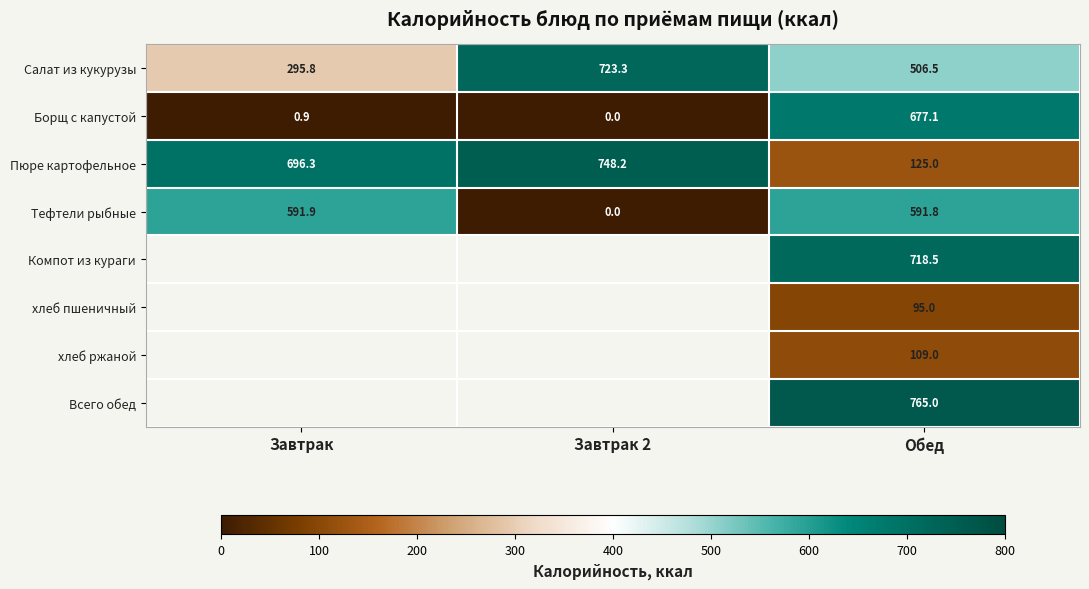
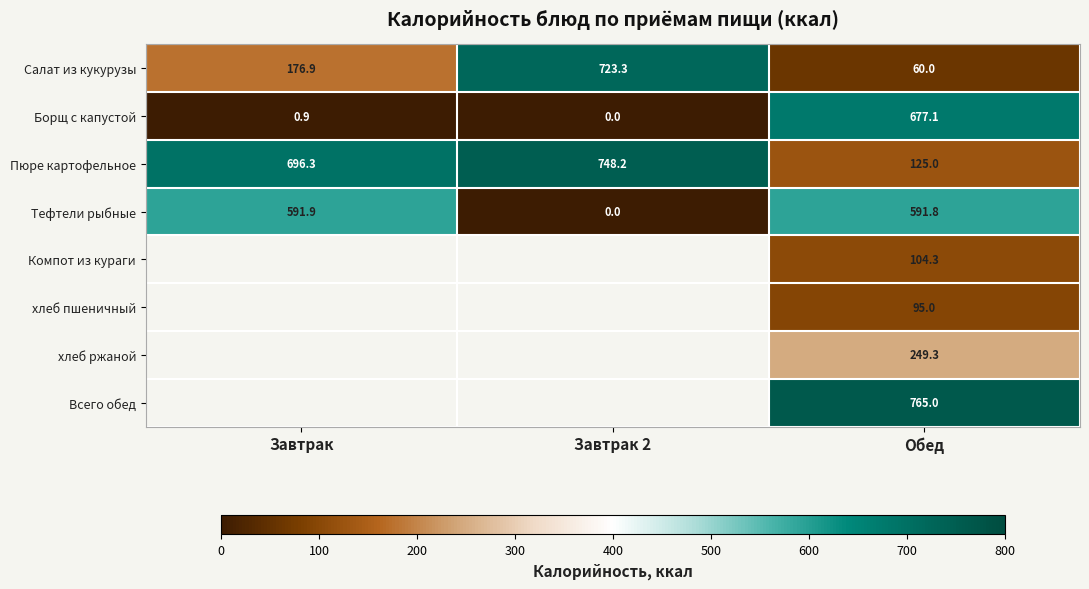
Салат из кукурузы, Завтрак: 295.8 -> 176.9
Салат из кукурузы, Обед: 506.5 -> 60.0
Компот из кураги, Обед: 718.5 -> 104.3
хлеб ржаной, Обед: 109.0 -> 249.3
